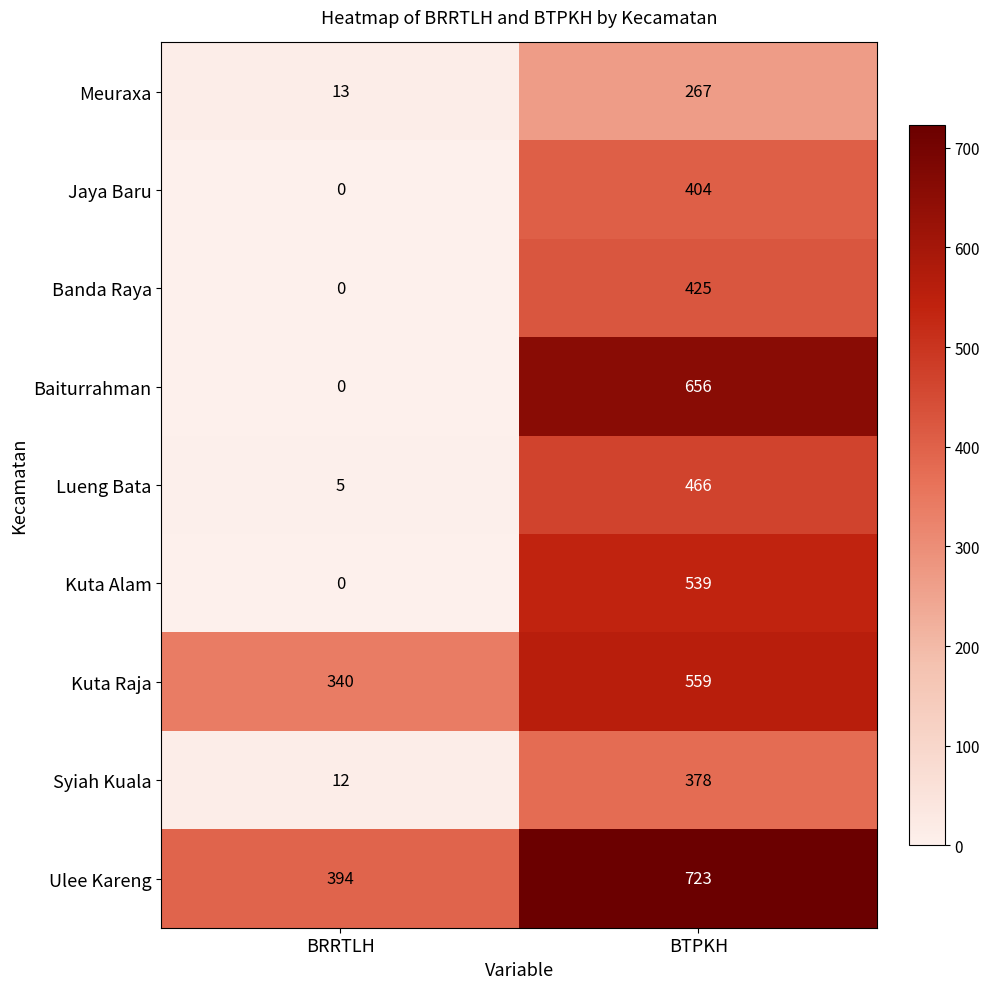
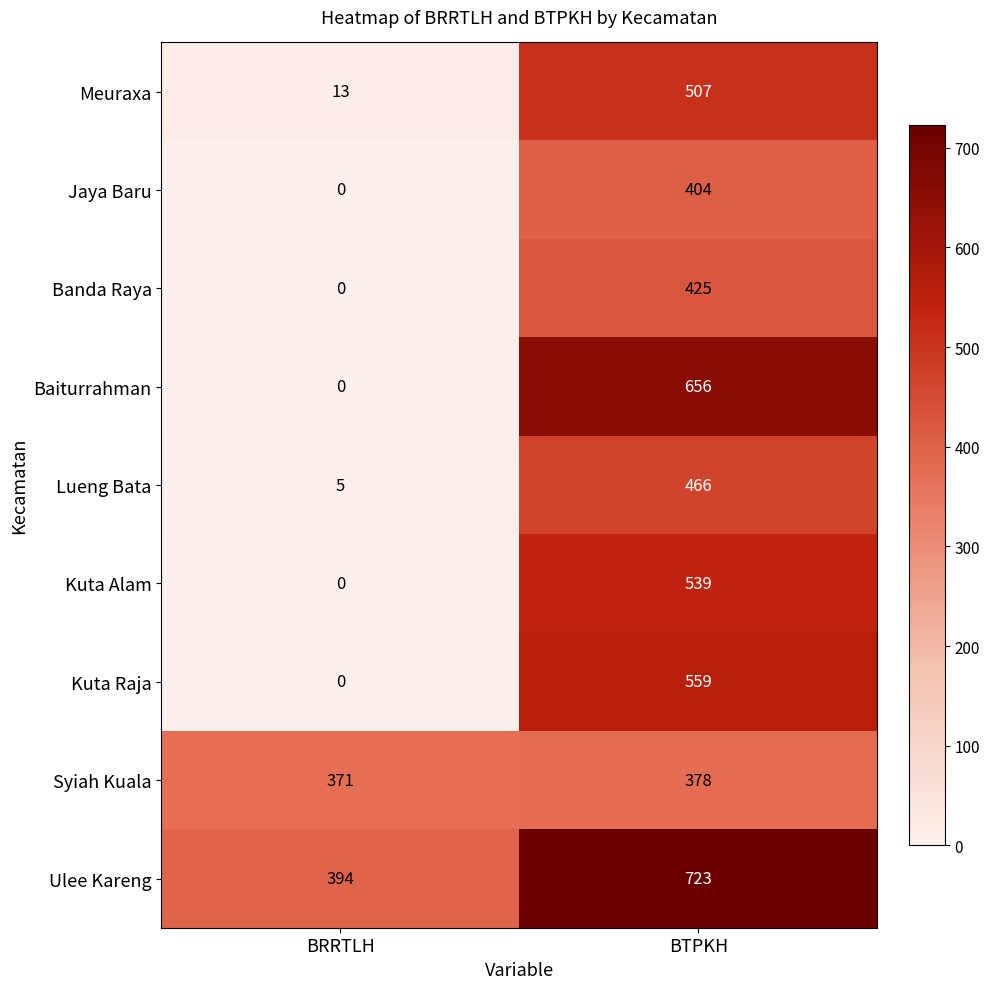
Meuraxa, BTPKH: 267 -> 507
Kuta Raja, BRRTLH: 340 -> 0
Syiah Kuala, BRRTLH: 12 -> 371
